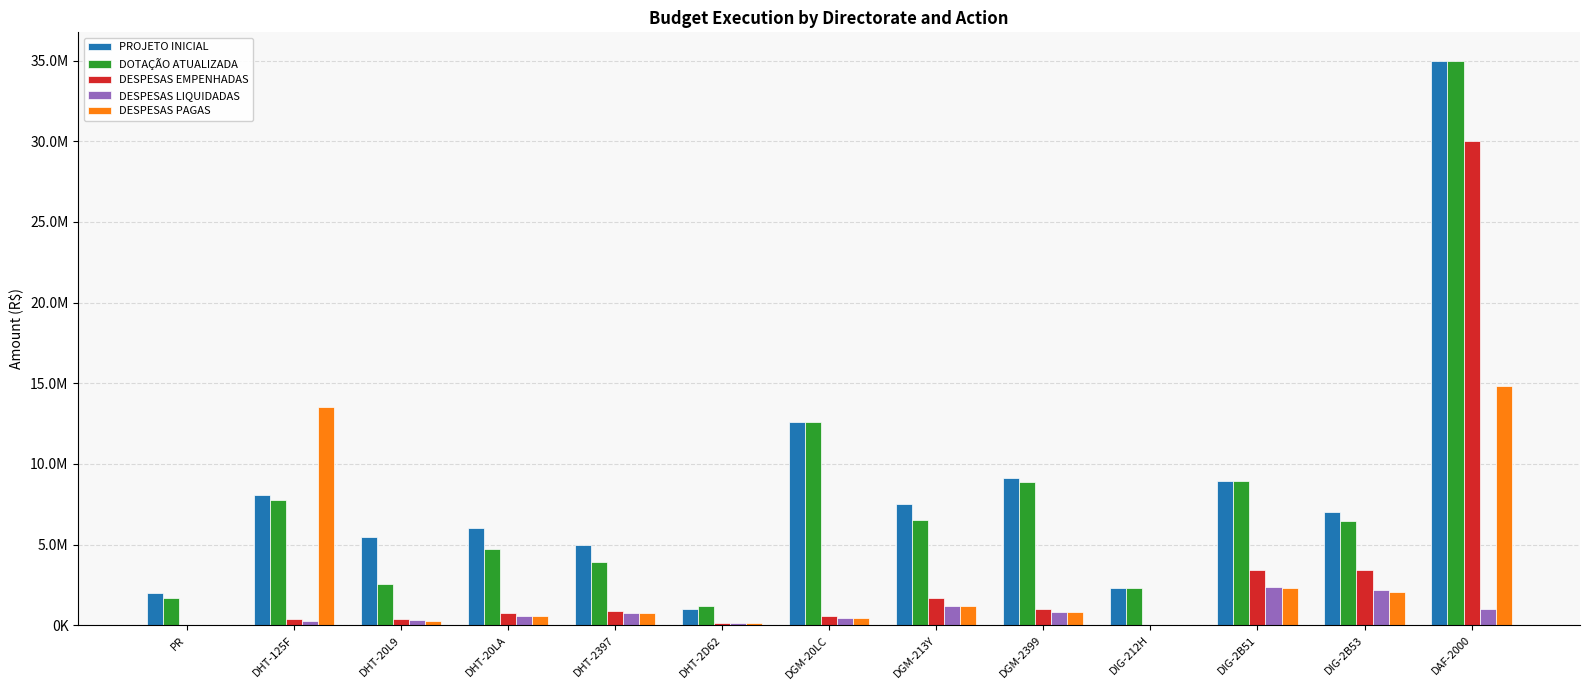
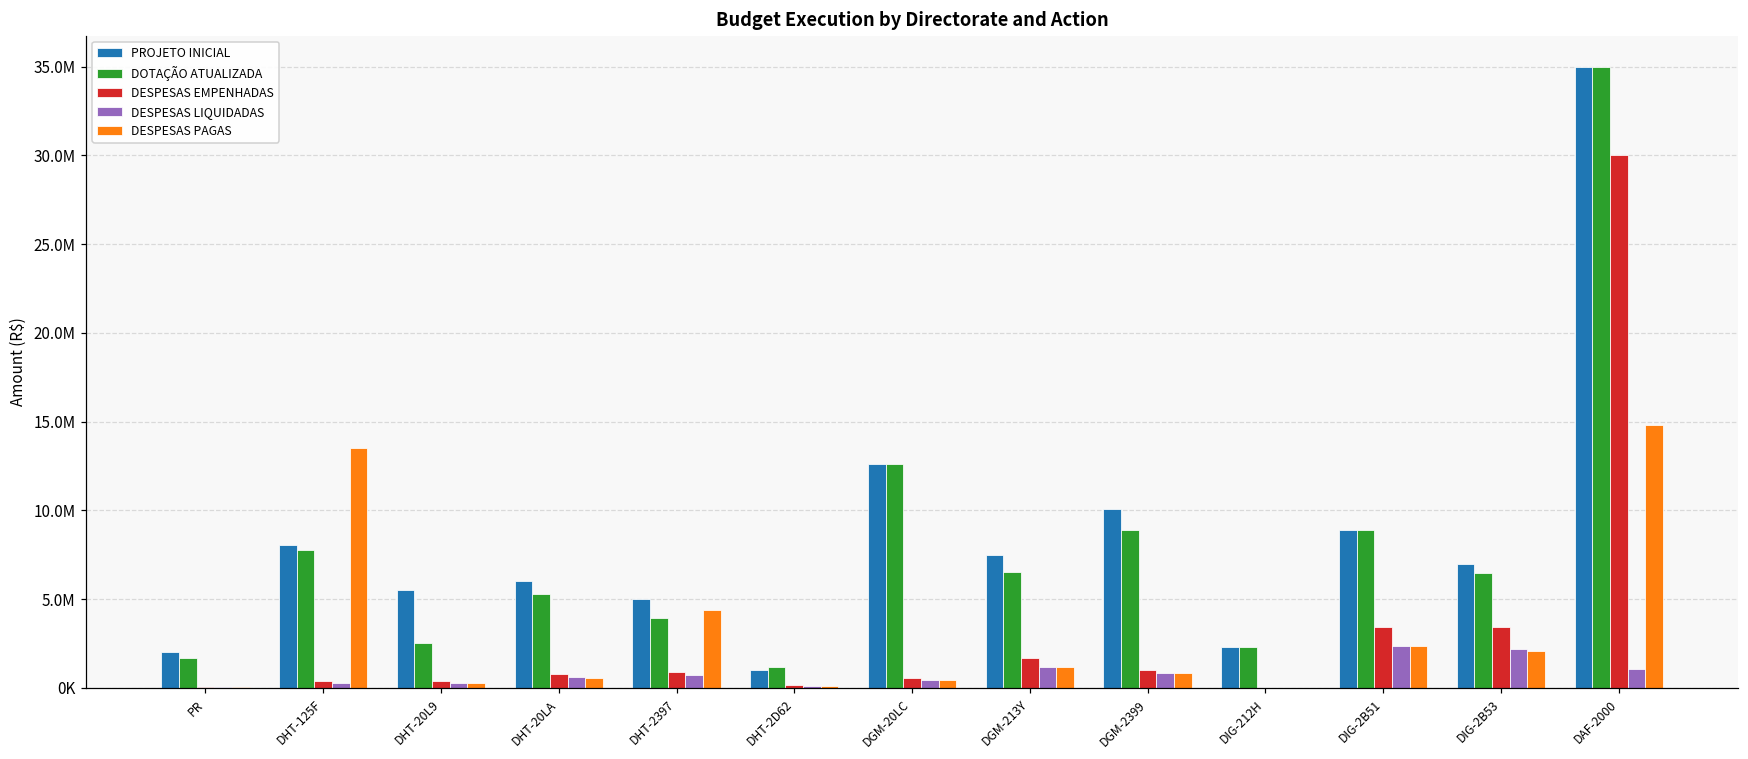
DOTAÇÃO ATUALIZADA, DHT-20LA: 4700000 -> 5300000
DESPESAS PAGAS, DHT-2397: 700000 -> 4400000
PROJETO INICIAL, DGM-2399: 9100000 -> 10100000
